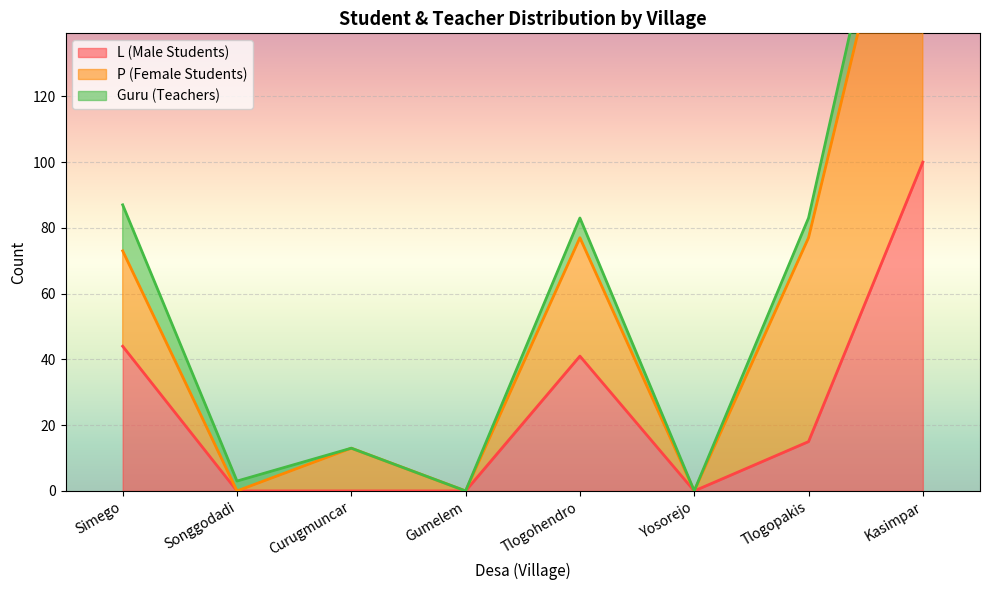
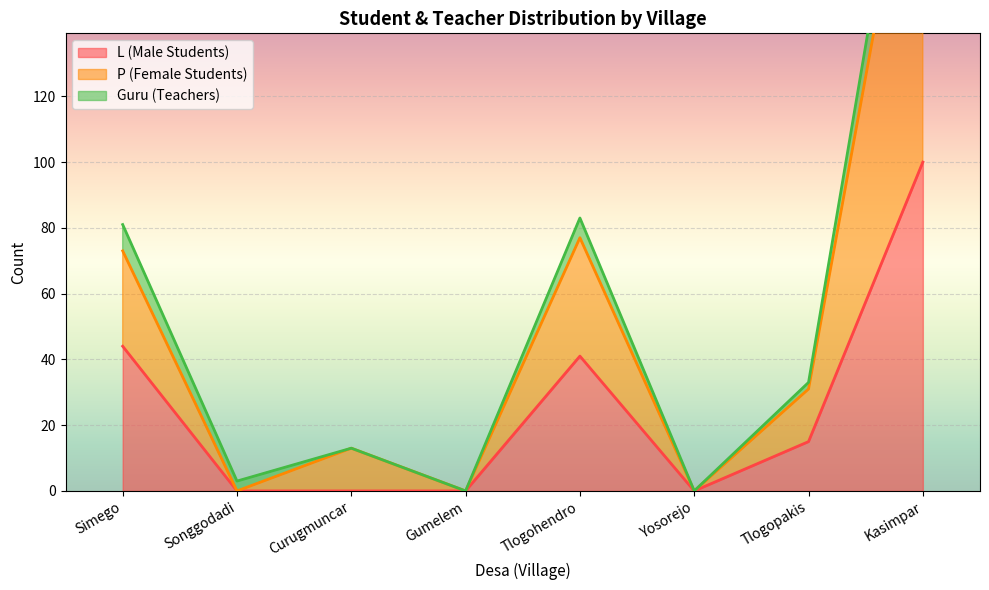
Guru (Teachers), Simego: 14 -> 8
P (Female Students), Tlogopakis: 62 -> 16
Guru (Teachers), Tlogopakis: 6 -> 2
